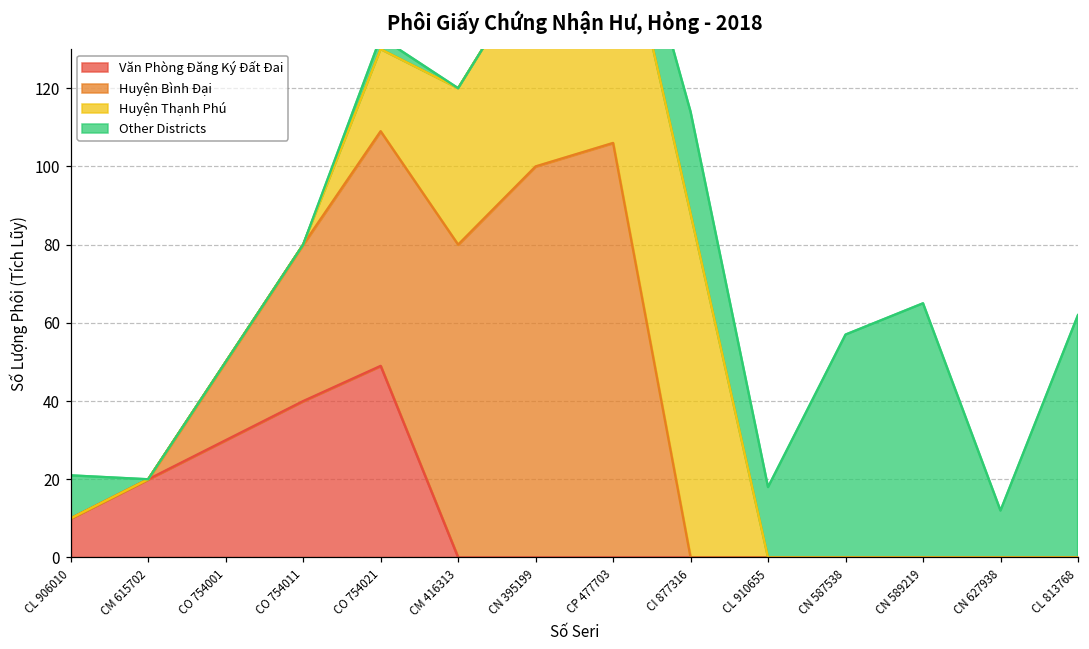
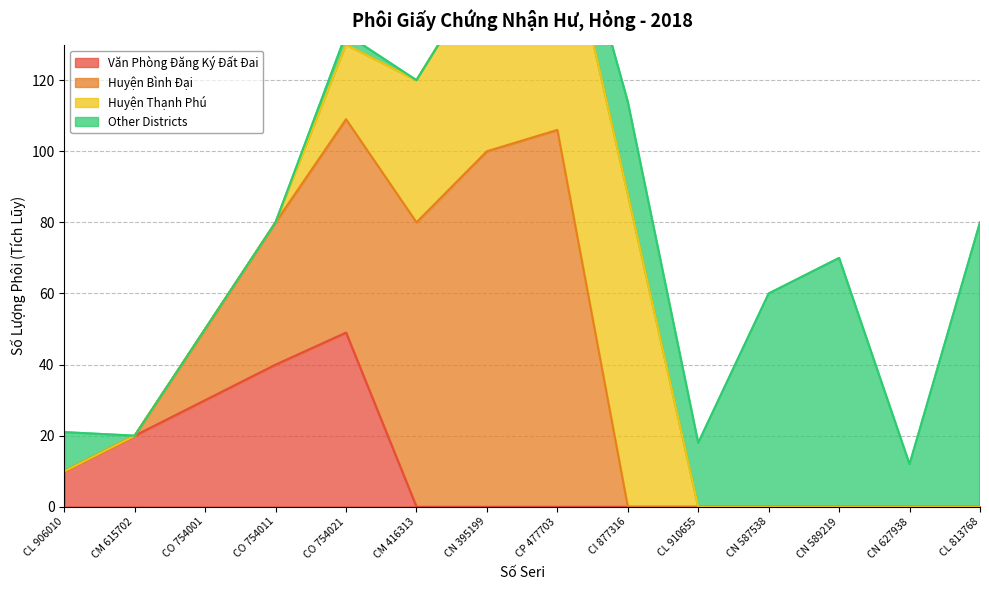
Other Districts, CN 587538: 57 -> 60
Other Districts, CN 589219: 65 -> 70
Other Districts, CL 813768: 62 -> 80
